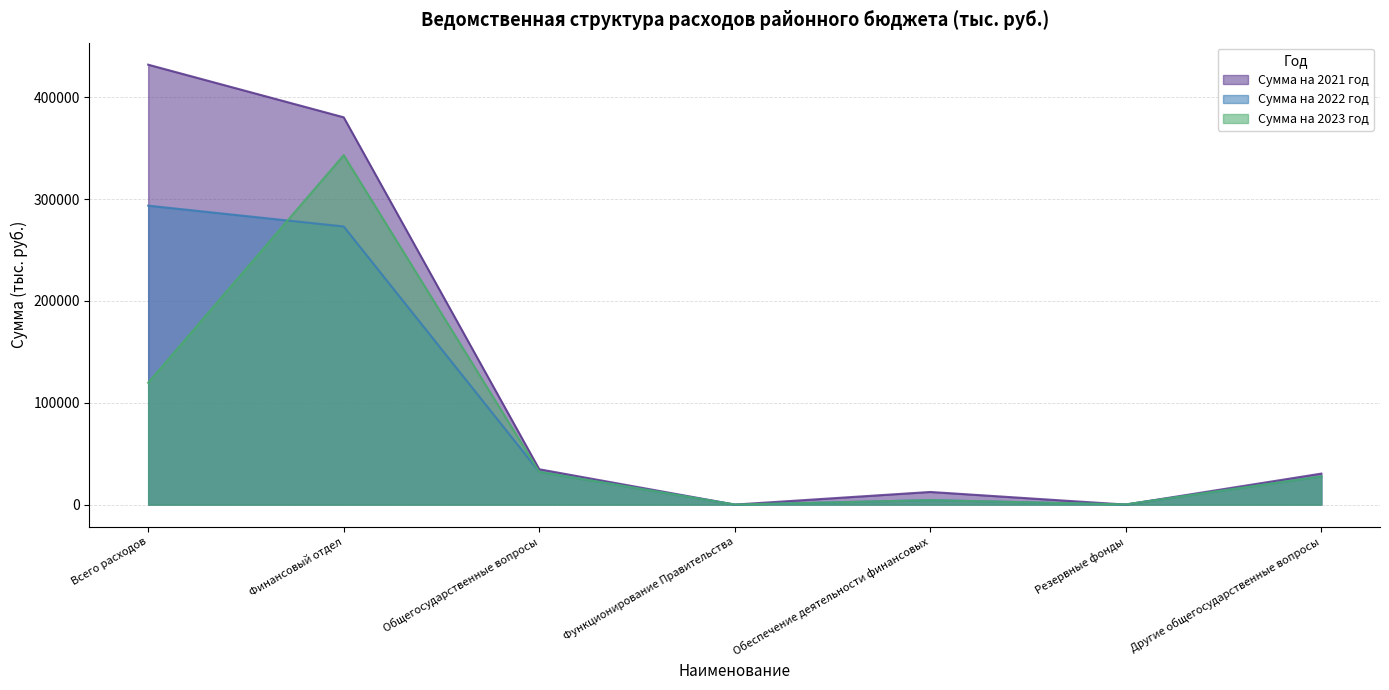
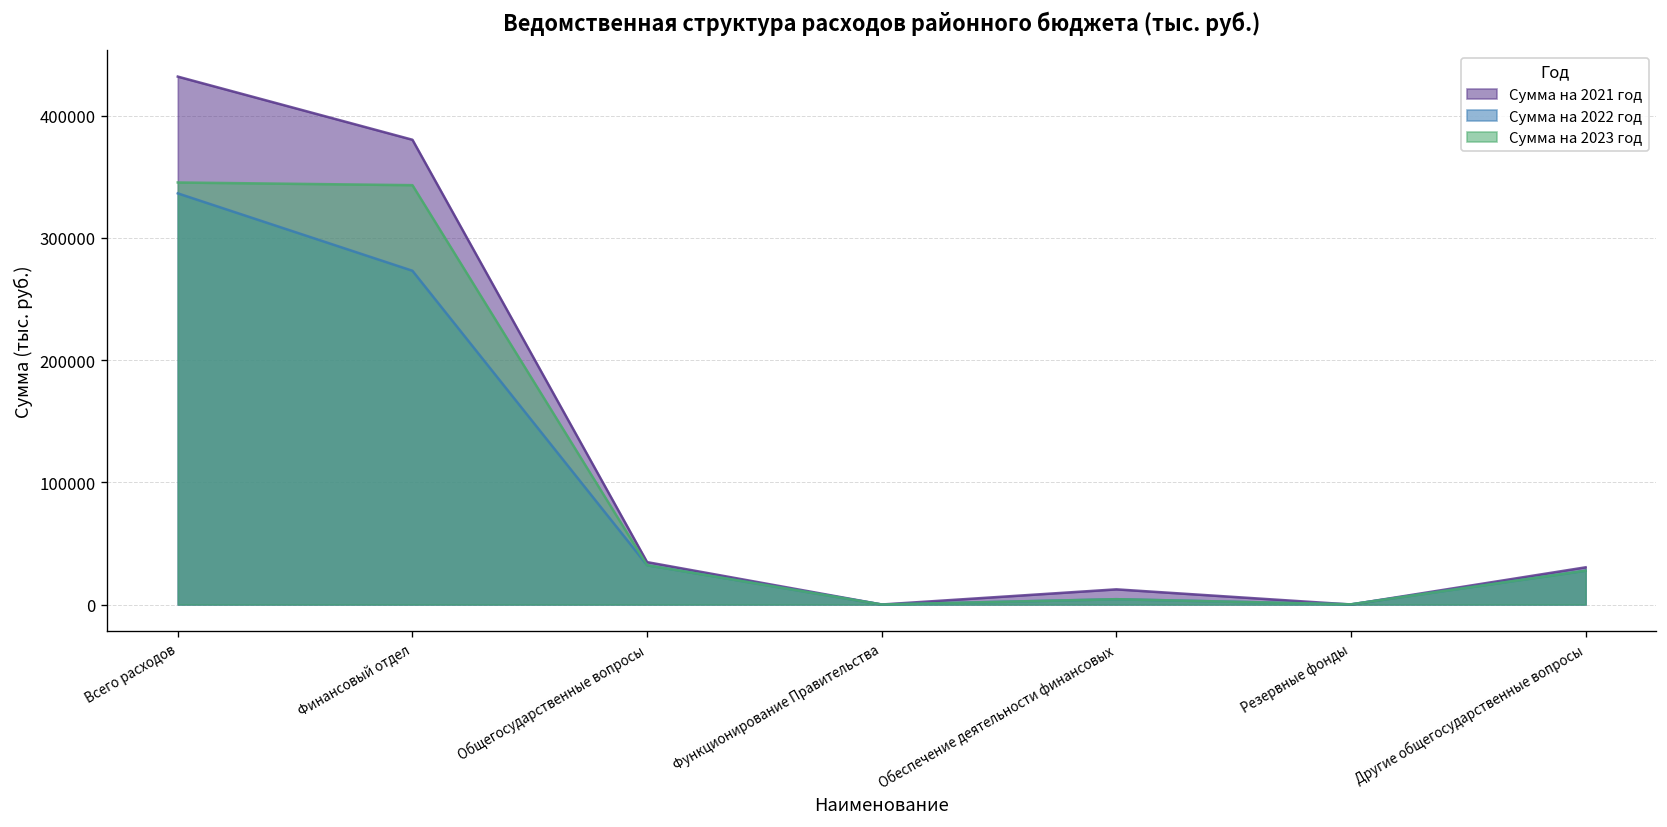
Сумма на 2022 год, Всего расходов: 294000 -> 336000
Сумма на 2023 год, Всего расходов: 120000 -> 345000
